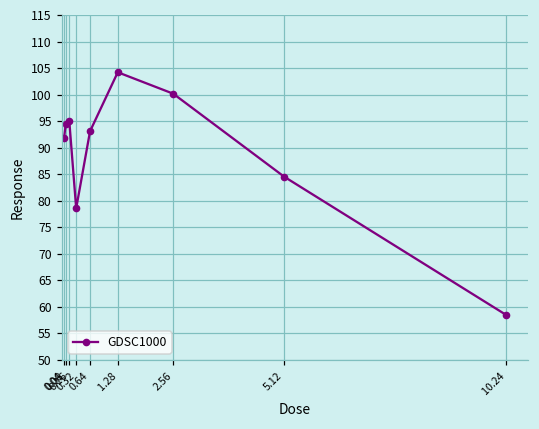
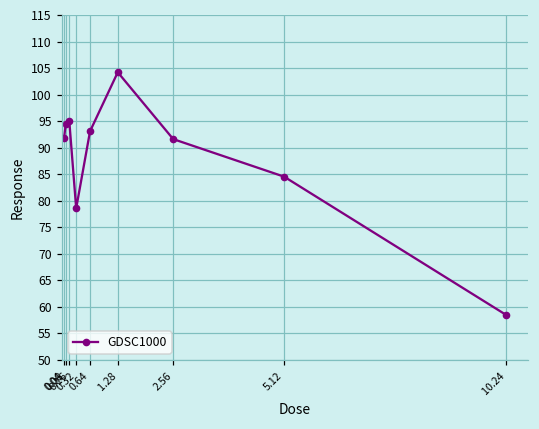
2.56: 100 -> 92
